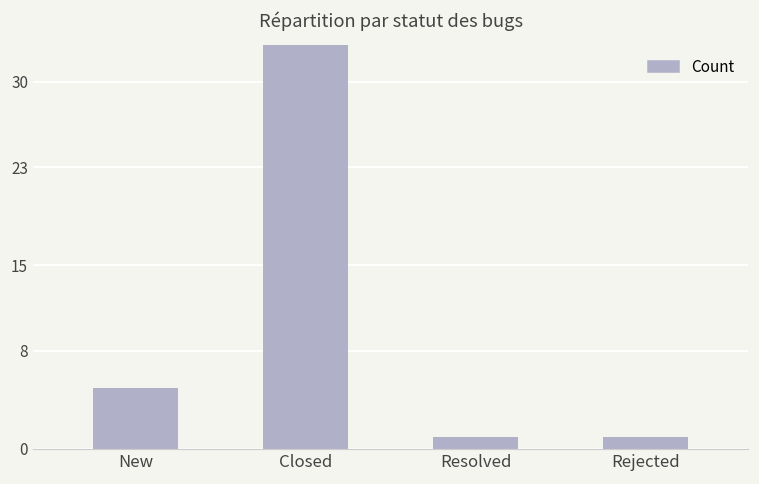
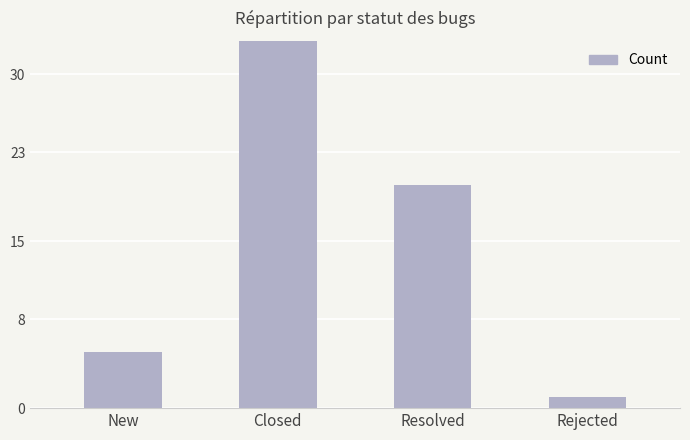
Resolved: 1 -> 20
